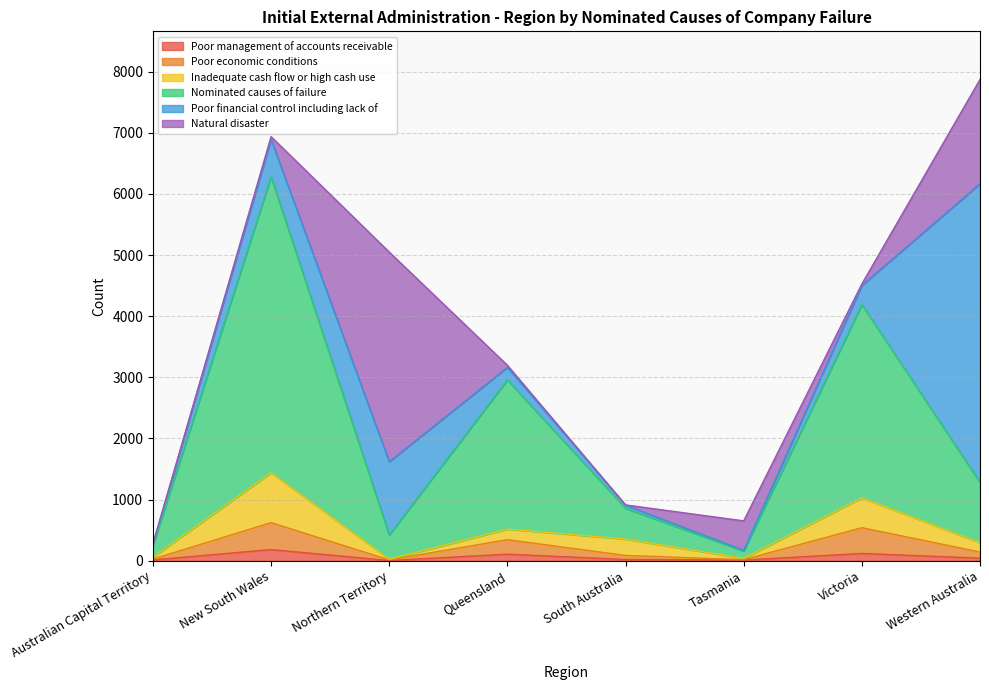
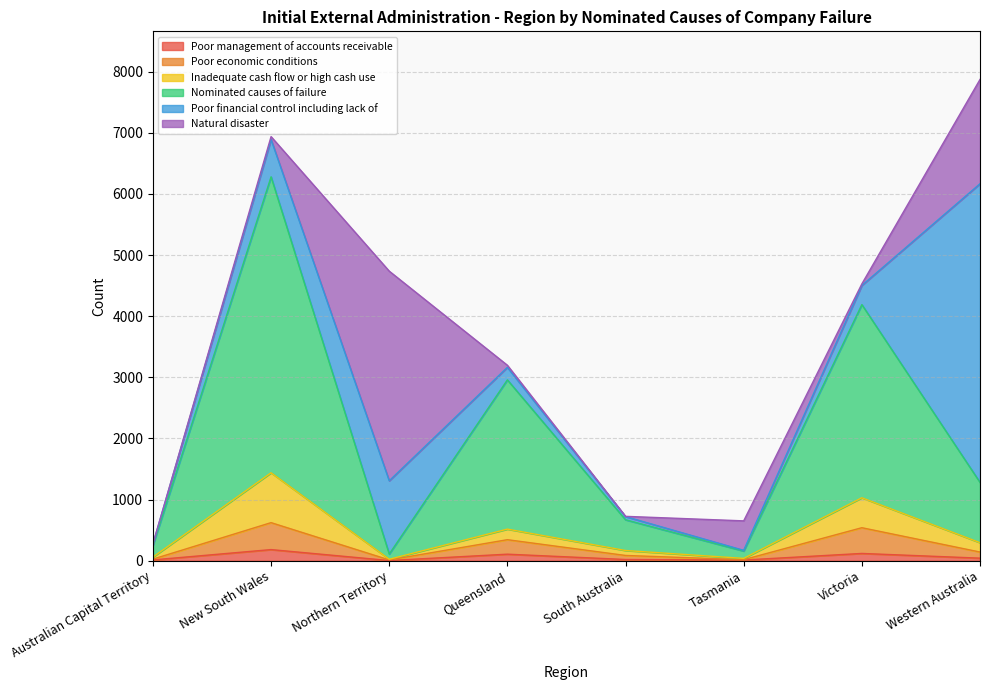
Nominated causes of failure, Northern Territory: 400 -> 100
Inadequate cash flow or high cash use, South Australia: 300 -> 100
